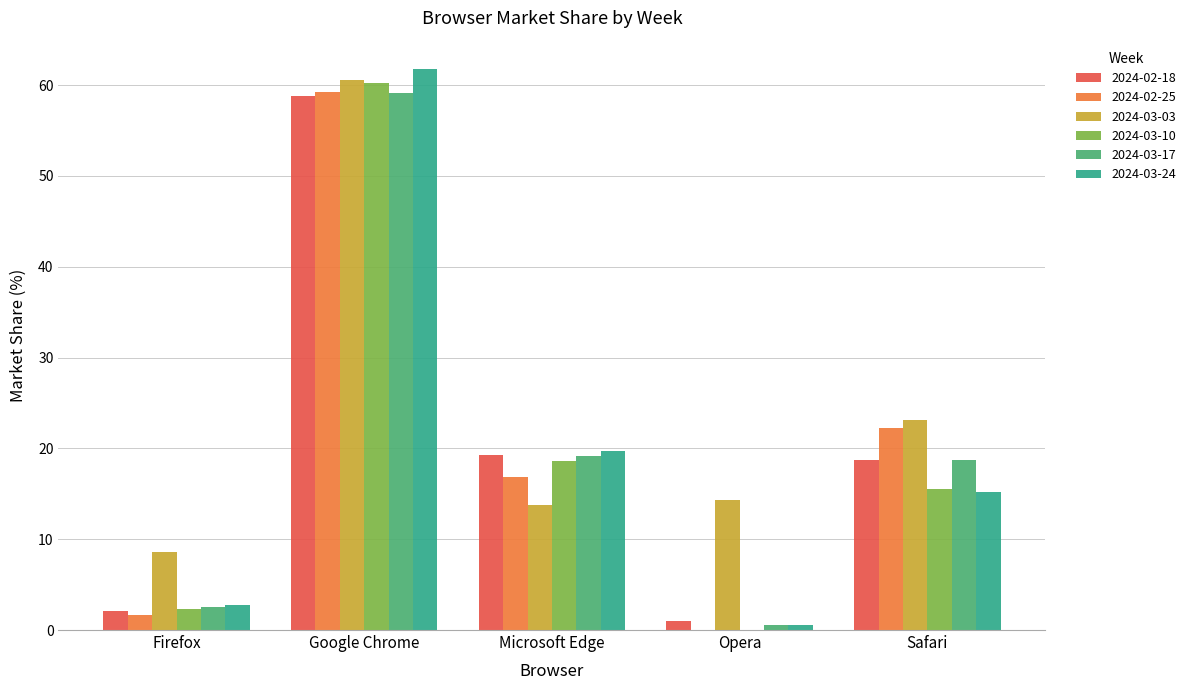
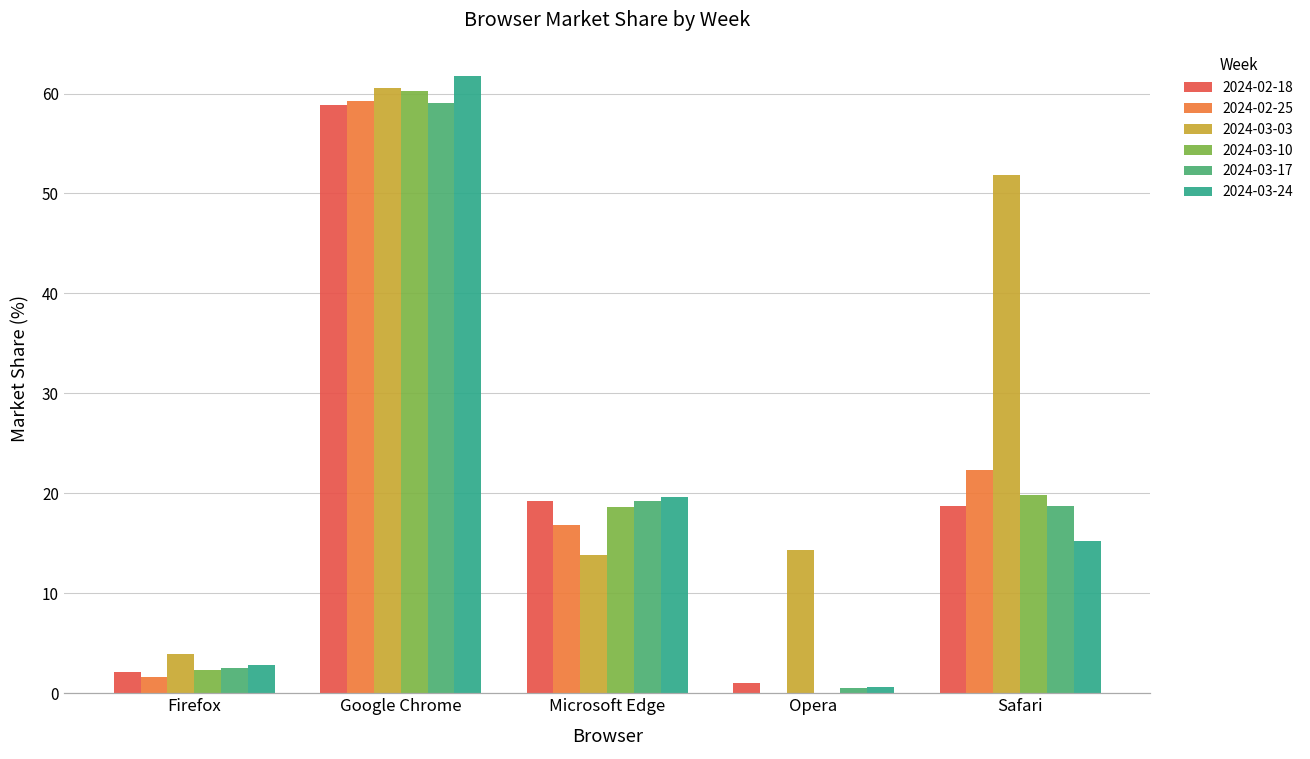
2024-03-03, Firefox: 9 -> 4
2024-03-03, Safari: 23 -> 52
2024-03-10, Safari: 16 -> 20
